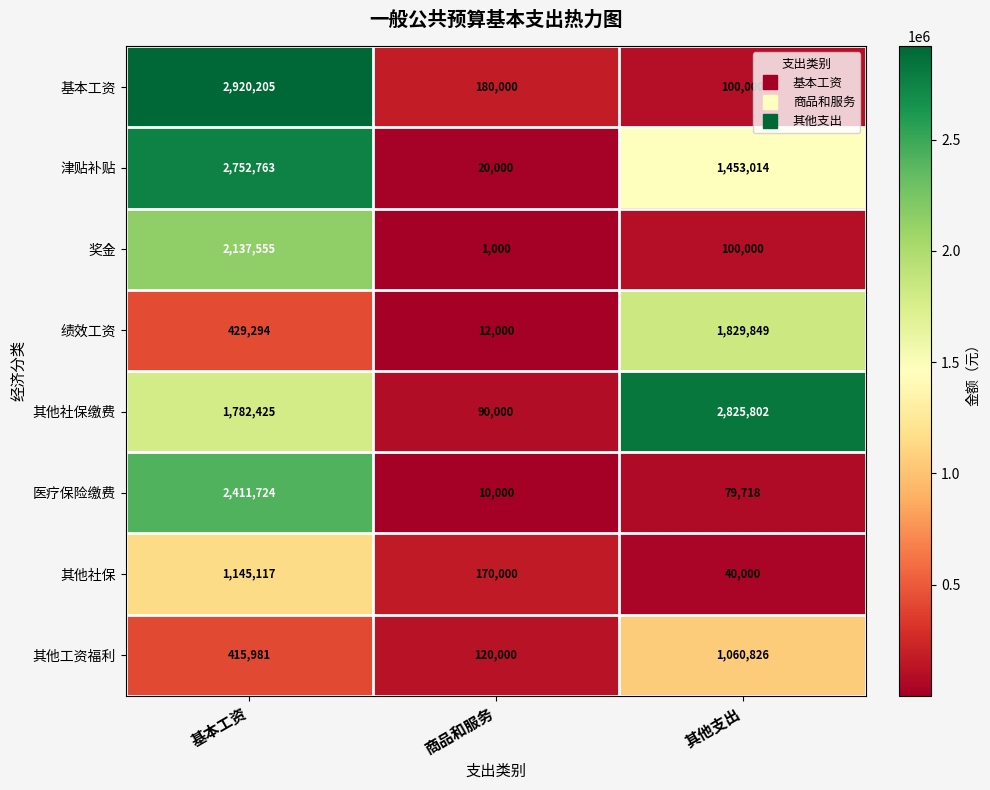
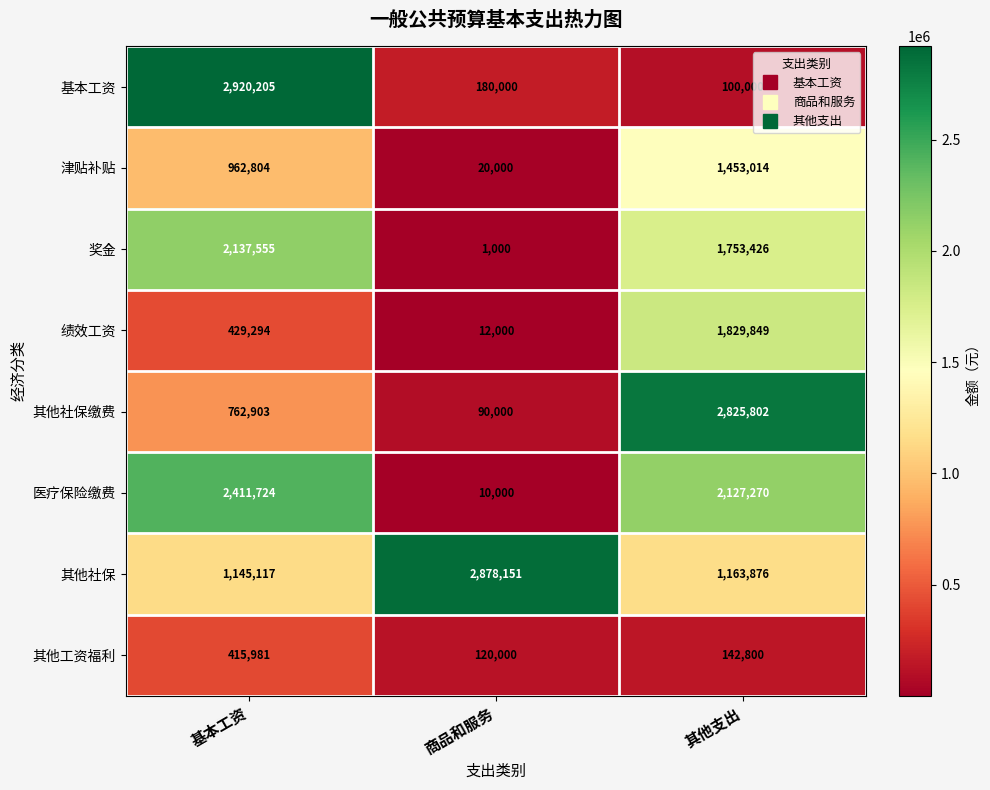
津贴补贴, 基本工资: 2,752,763 -> 962,804
奖金, 其他支出: 100,000 -> 1,753,426
其他社保缴费, 基本工资: 1,782,425 -> 762,903
医疗保险缴费, 其他支出: 79,718 -> 2,127,270
其他社保, 商品和服务: 170,000 -> 2,878,151
其他社保, 其他支出: 40,000 -> 1,163,876
其他工资福利, 其他支出: 1,060,826 -> 142,800
